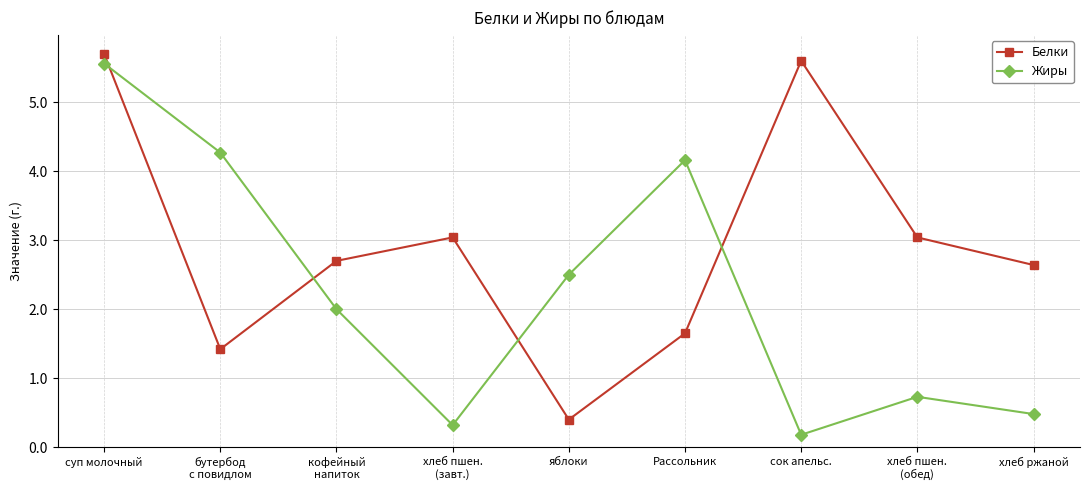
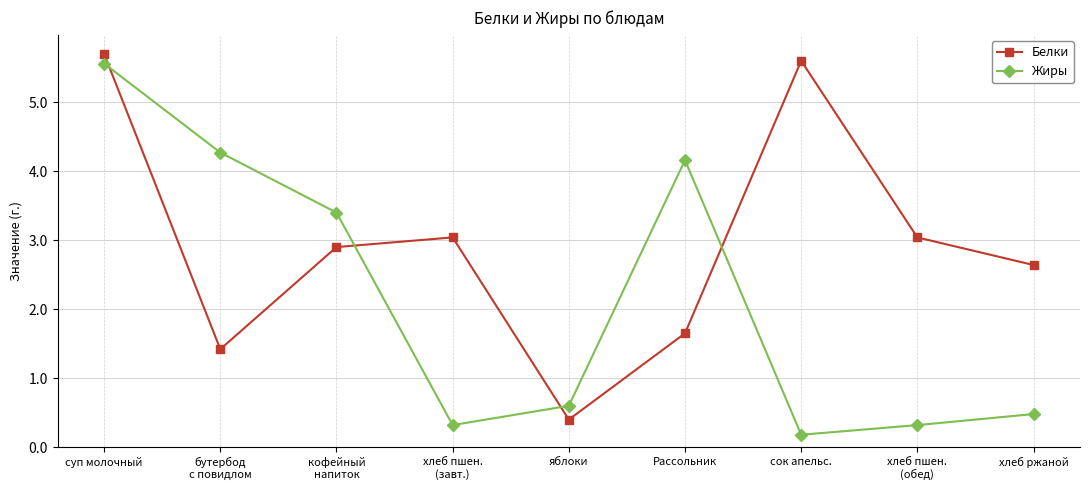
Белки, кофейный напиток: 2.7 -> 2.9
Жиры, кофейный напиток: 2.0 -> 3.4
Жиры, яблоки: 2.5 -> 0.6
Жиры, хлеб пшен. (обед): 0.7 -> 0.3
